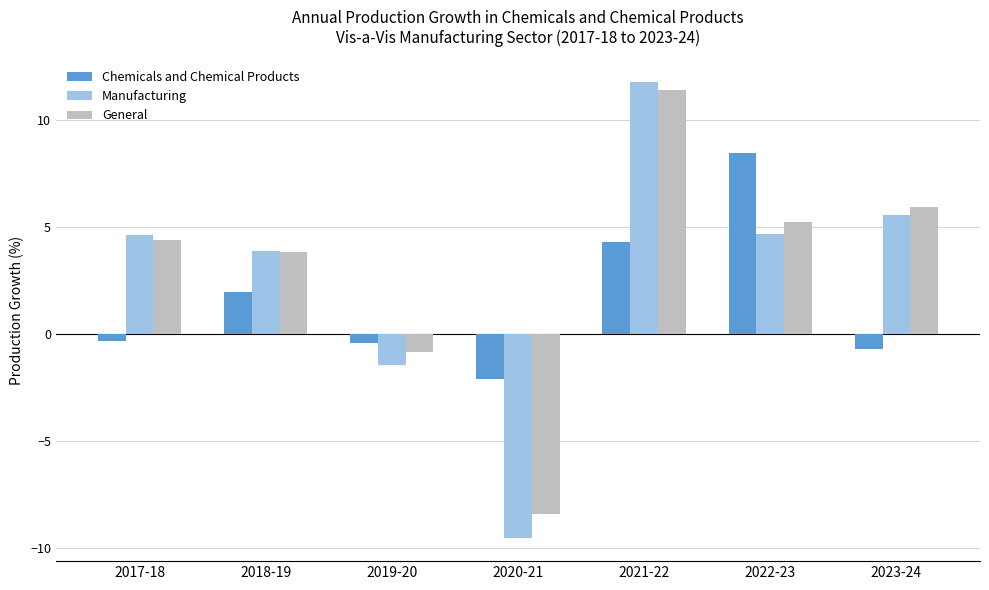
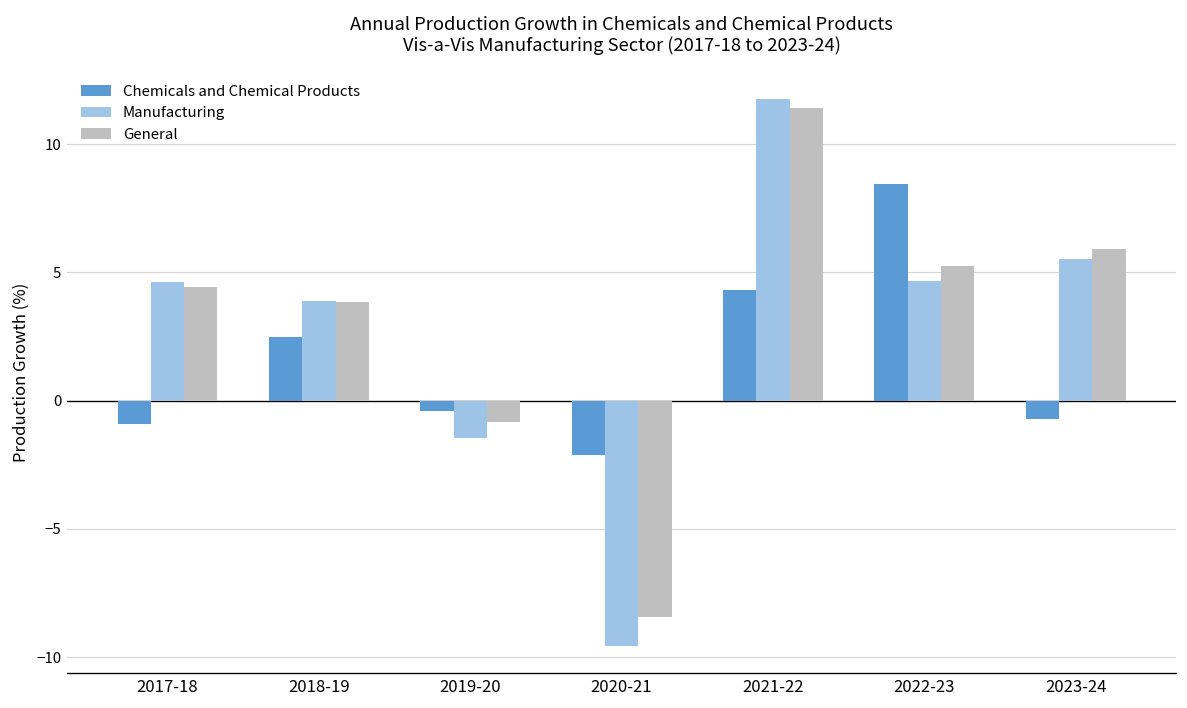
Chemicals and Chemical Products, 2017-18: -0.3 -> -0.9
Chemicals and Chemical Products, 2018-19: 2.0 -> 2.5
